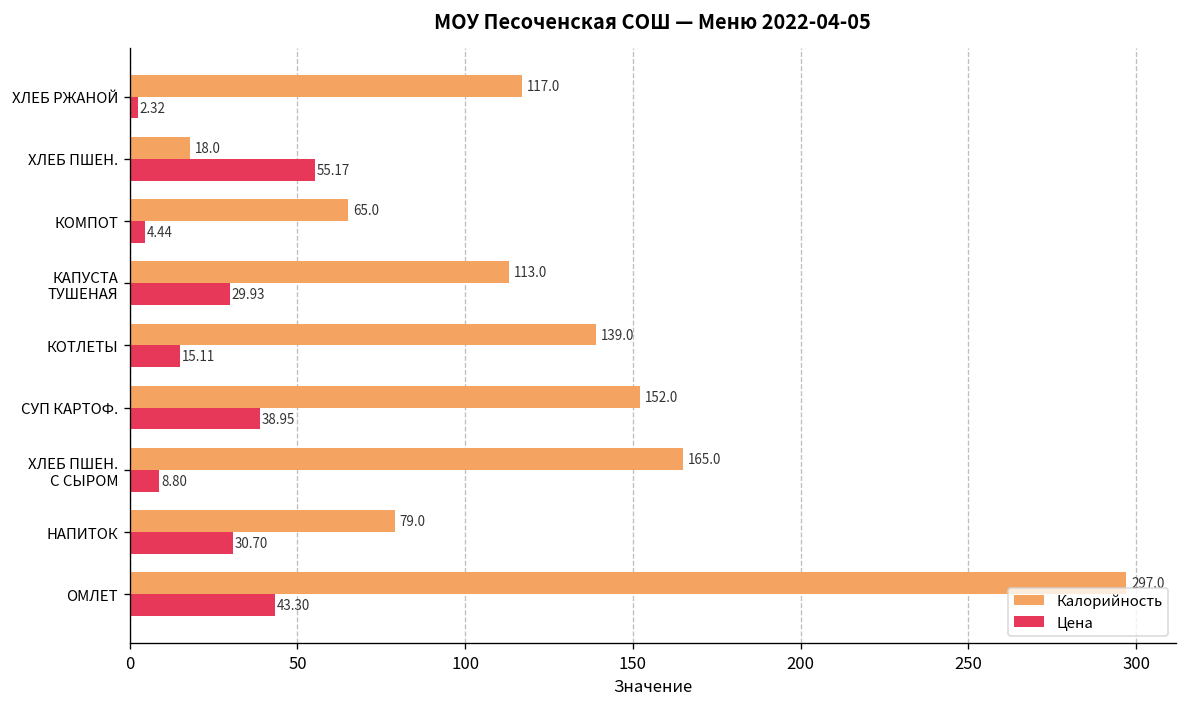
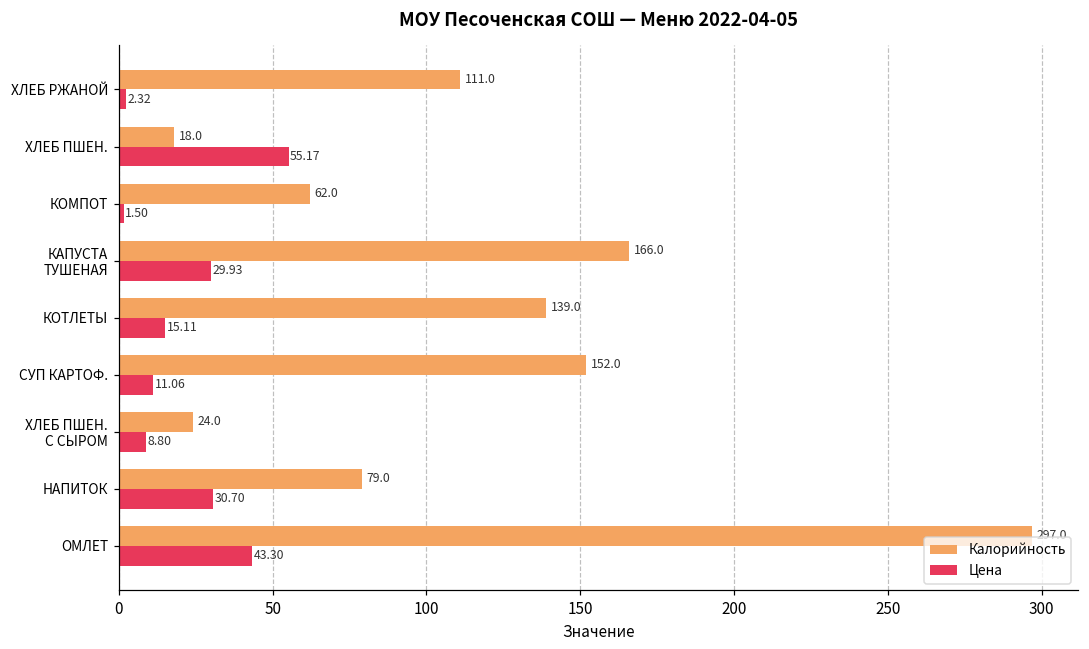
Калорийность, ХЛЕБ РЖАНОЙ: 117.0 -> 111.0
Калорийность, КОМПОТ: 65.0 -> 62.0
Цена, КОМПОТ: 4.44 -> 1.50
Калорийность, КАПУСТА ТУШЕНАЯ: 113.0 -> 166.0
Цена, СУП КАРТОФ.: 38.95 -> 11.06
Калорийность, ХЛЕБ ПШЕН. С СЫРОМ: 165.0 -> 24.0
